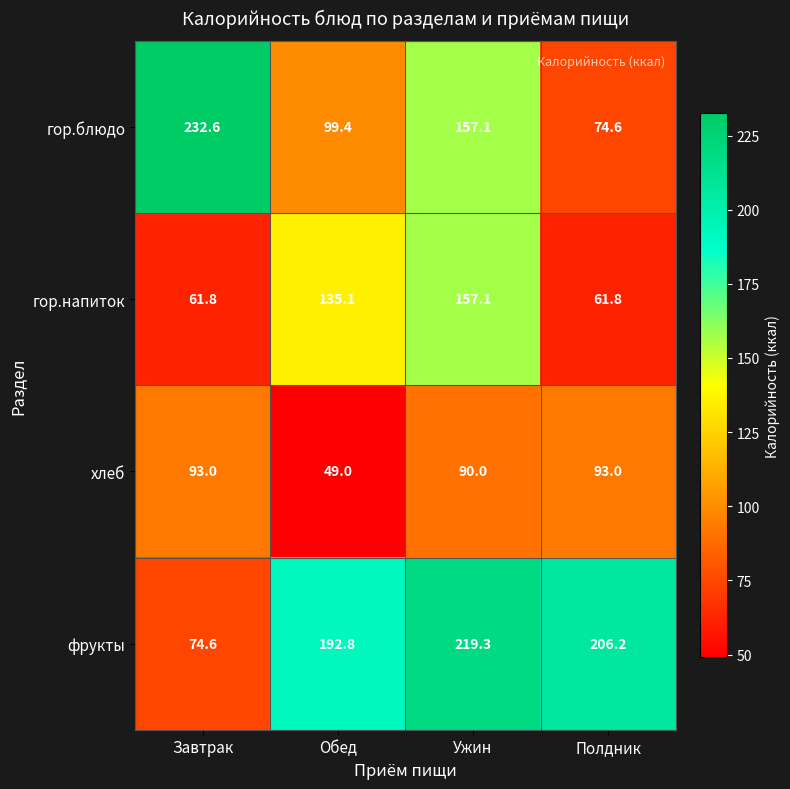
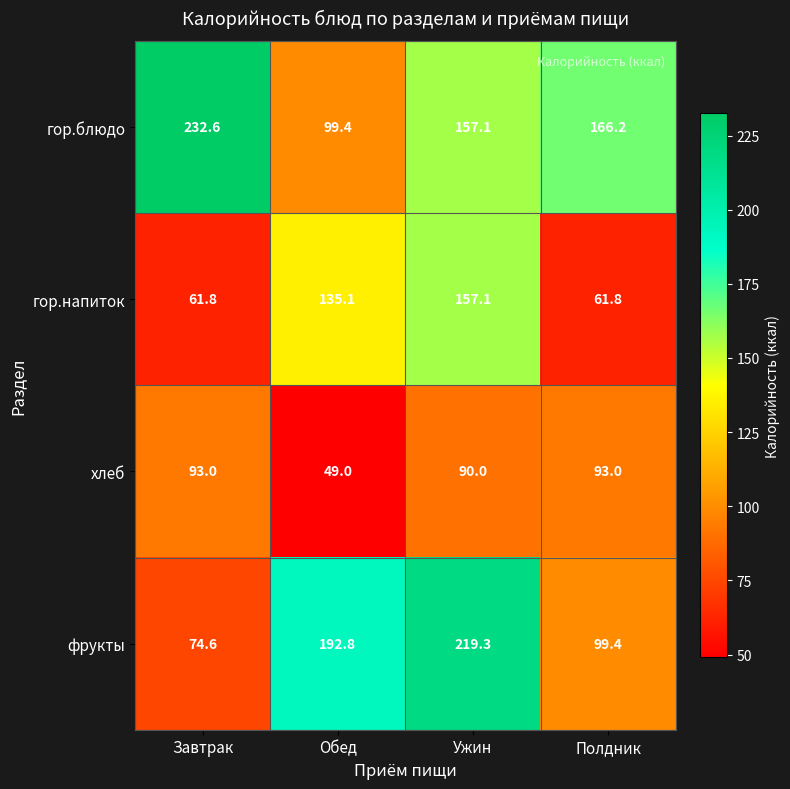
гор.блюдо, Полдник: 74.6 -> 166.2
фрукты, Полдник: 206.2 -> 99.4
